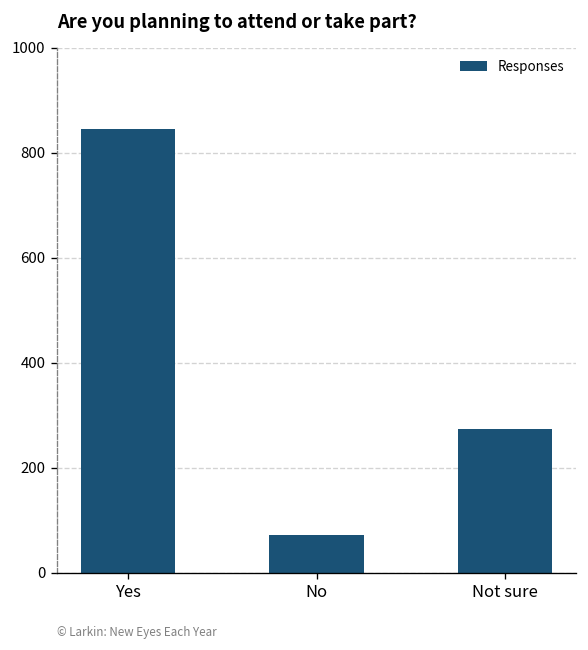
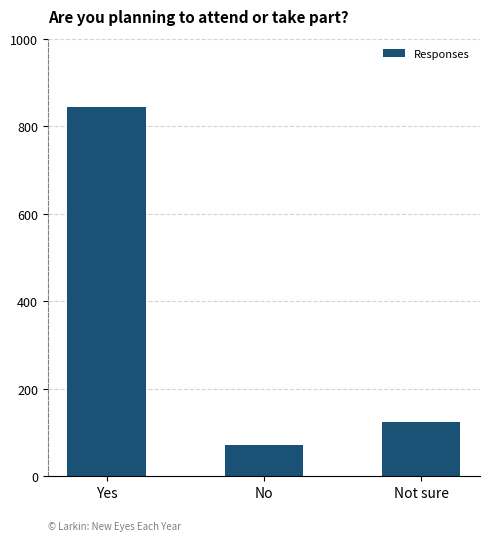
Not sure: 270 -> 120
